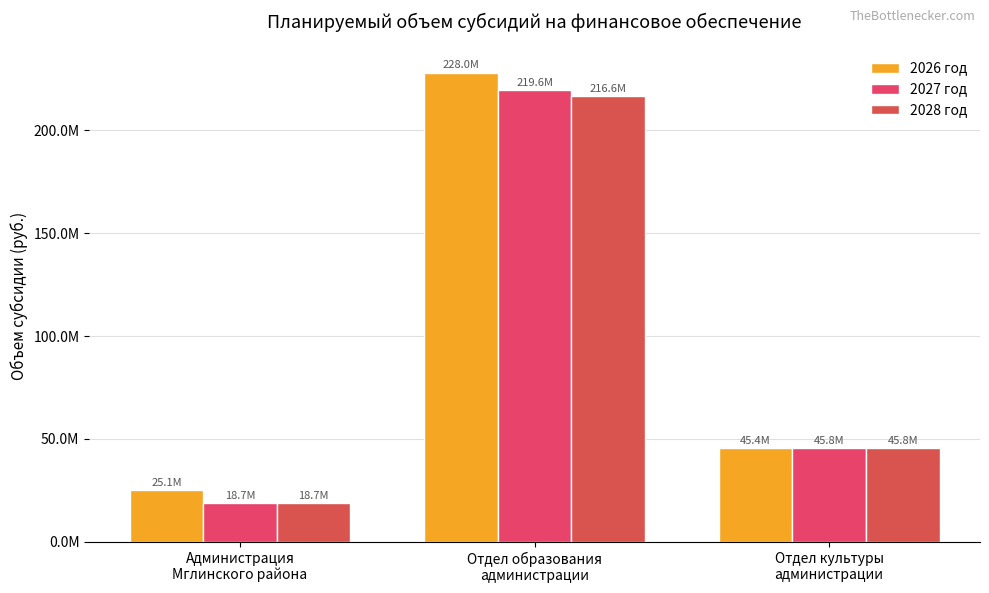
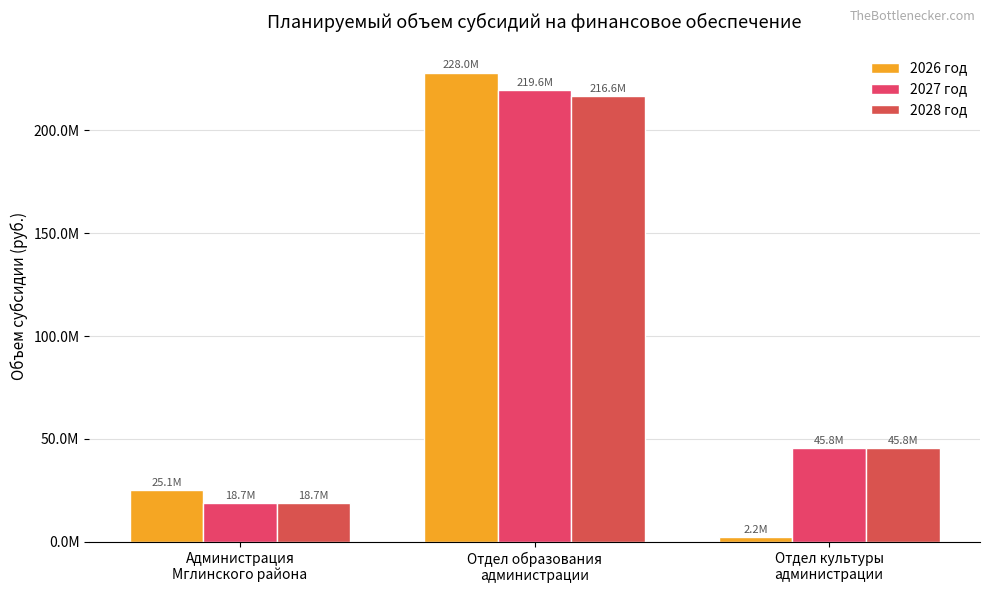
2026 год, Отдел культуры администрации: 45.4M -> 2.2M
